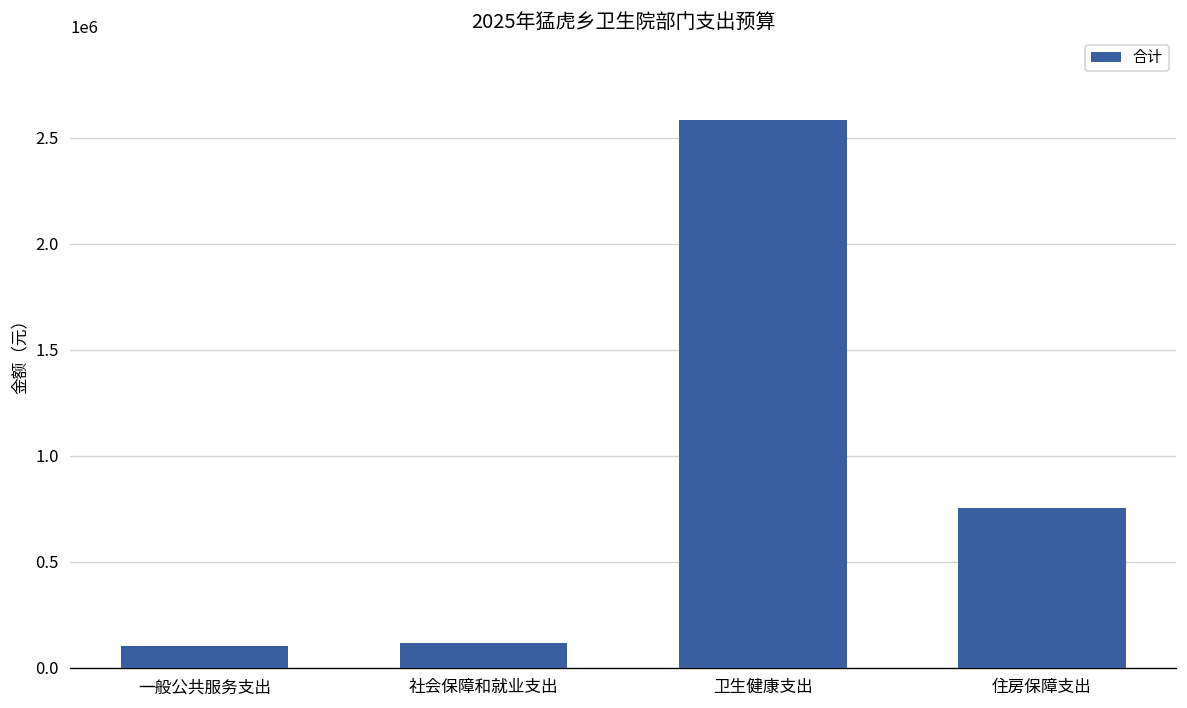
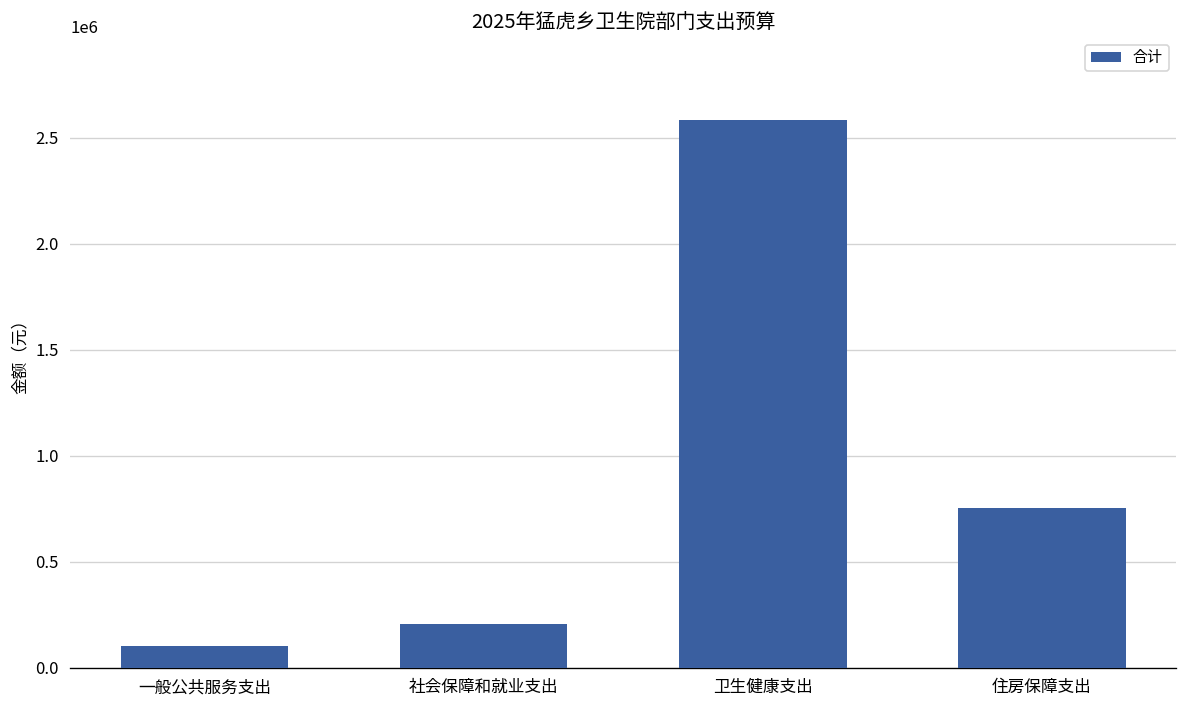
社会保障和就业支出: 110000 -> 210000
